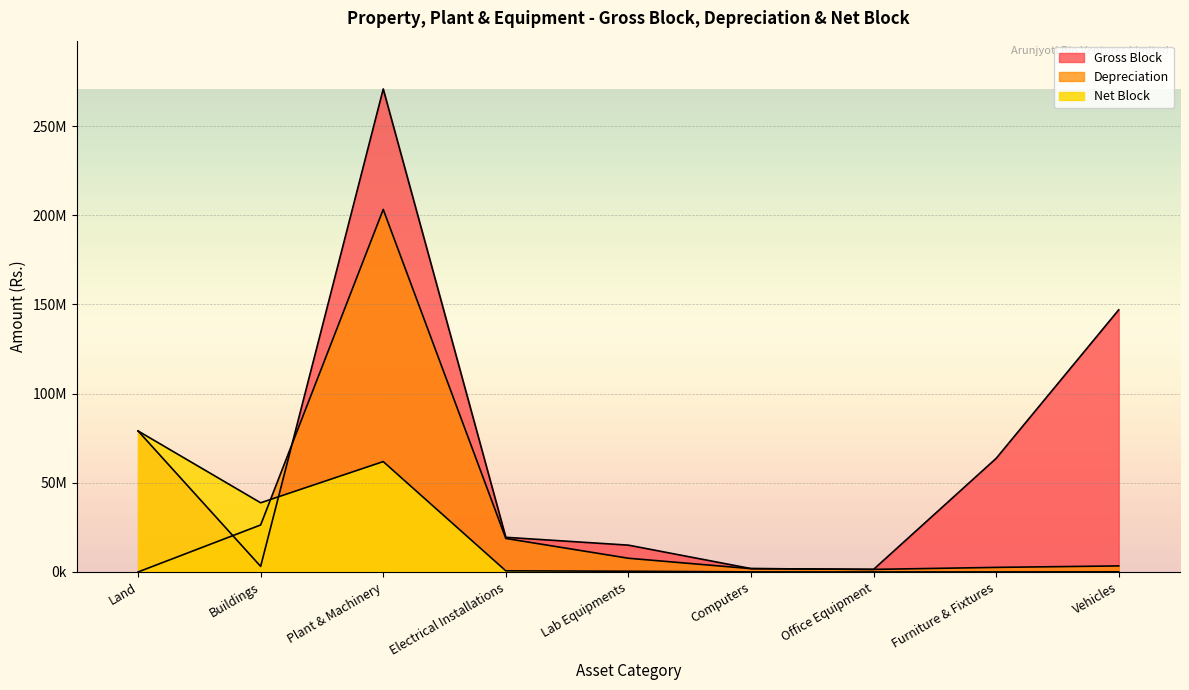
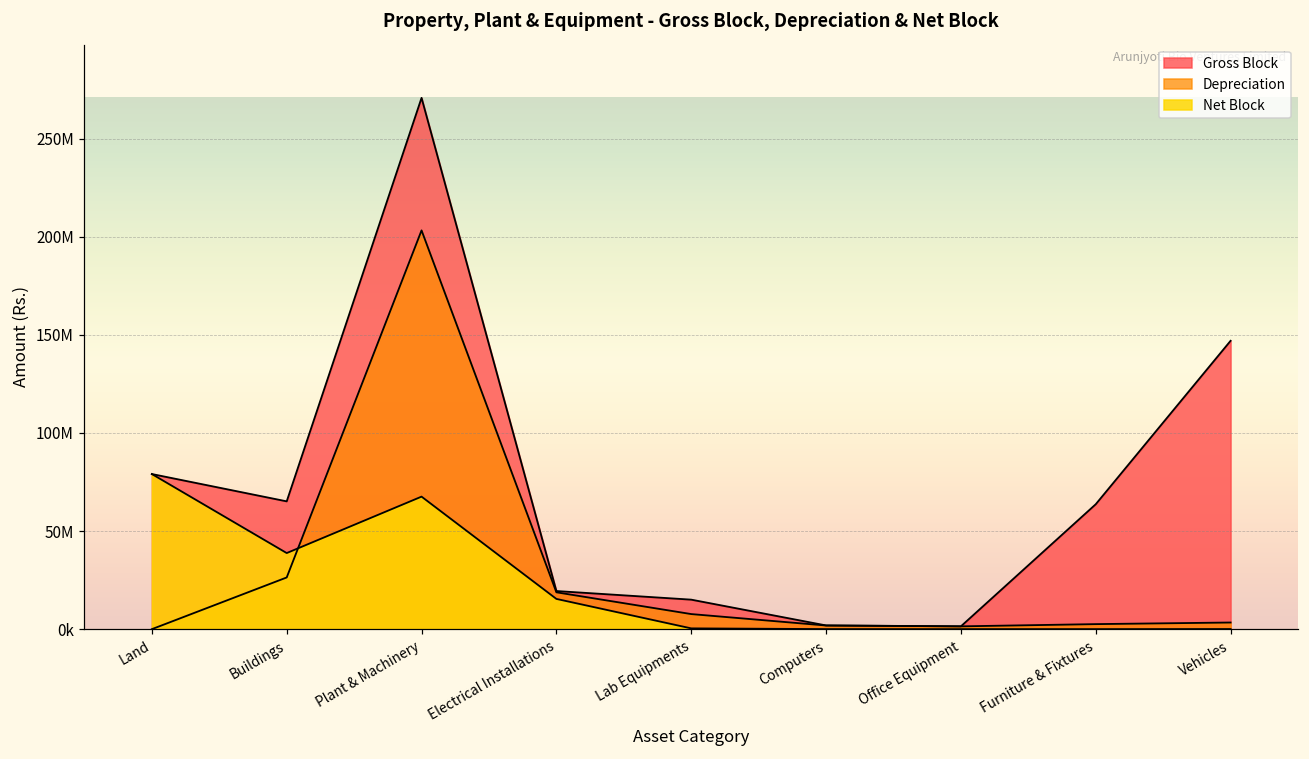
Gross Block, Buildings: 3000000 -> 65000000
Net Block, Plant & Machinery: 62000000 -> 68000000
Net Block, Electrical Installations: 1000000 -> 15000000
